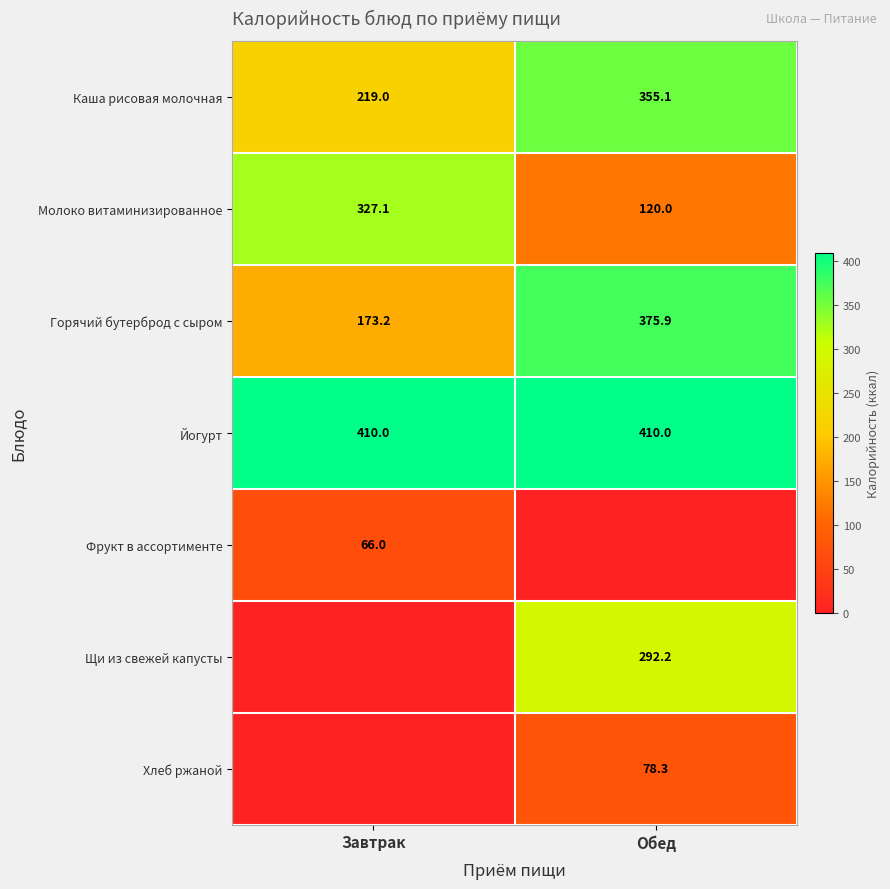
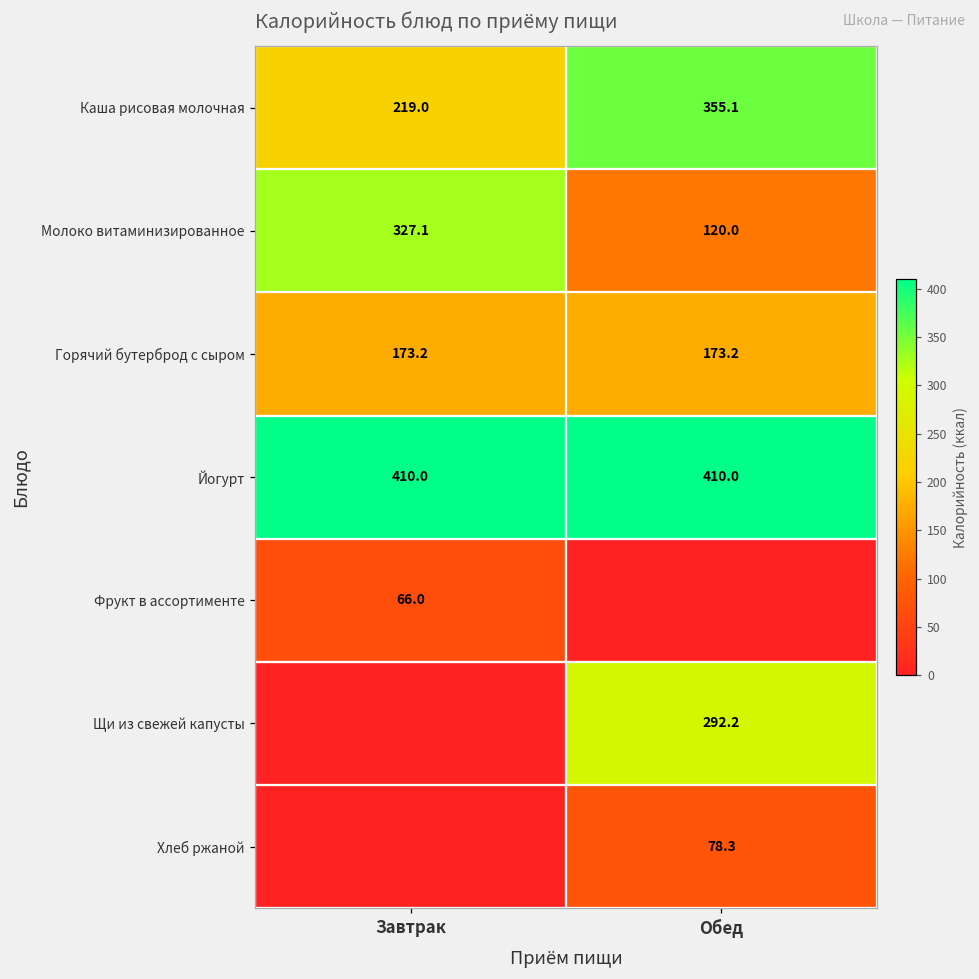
Горячий бутерброд с сыром, Обед: 375.9 -> 173.2
